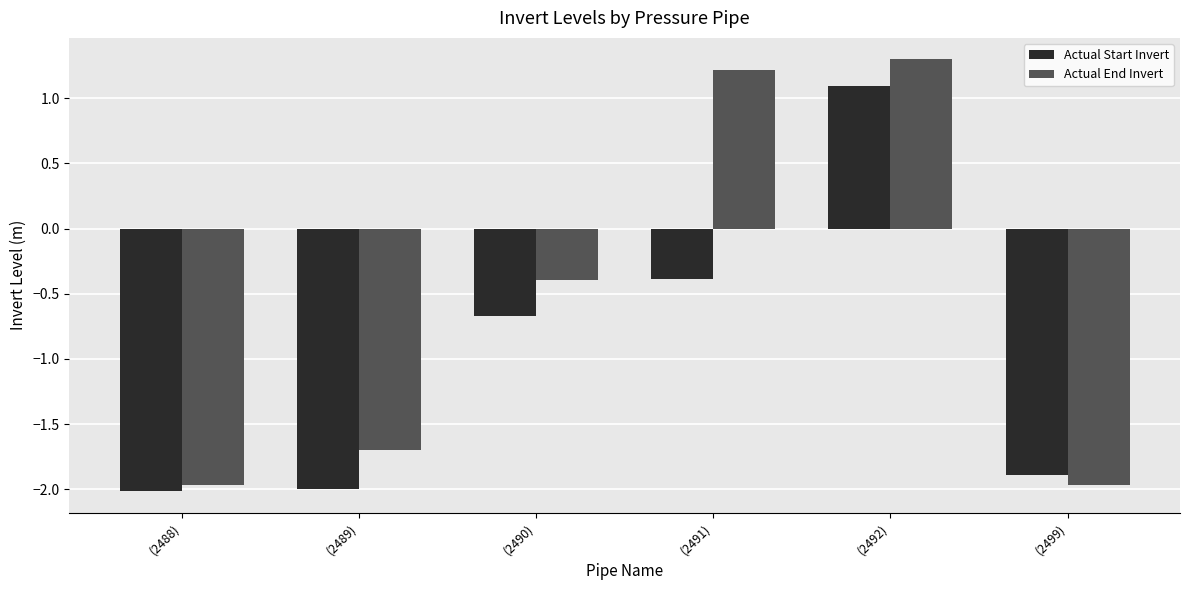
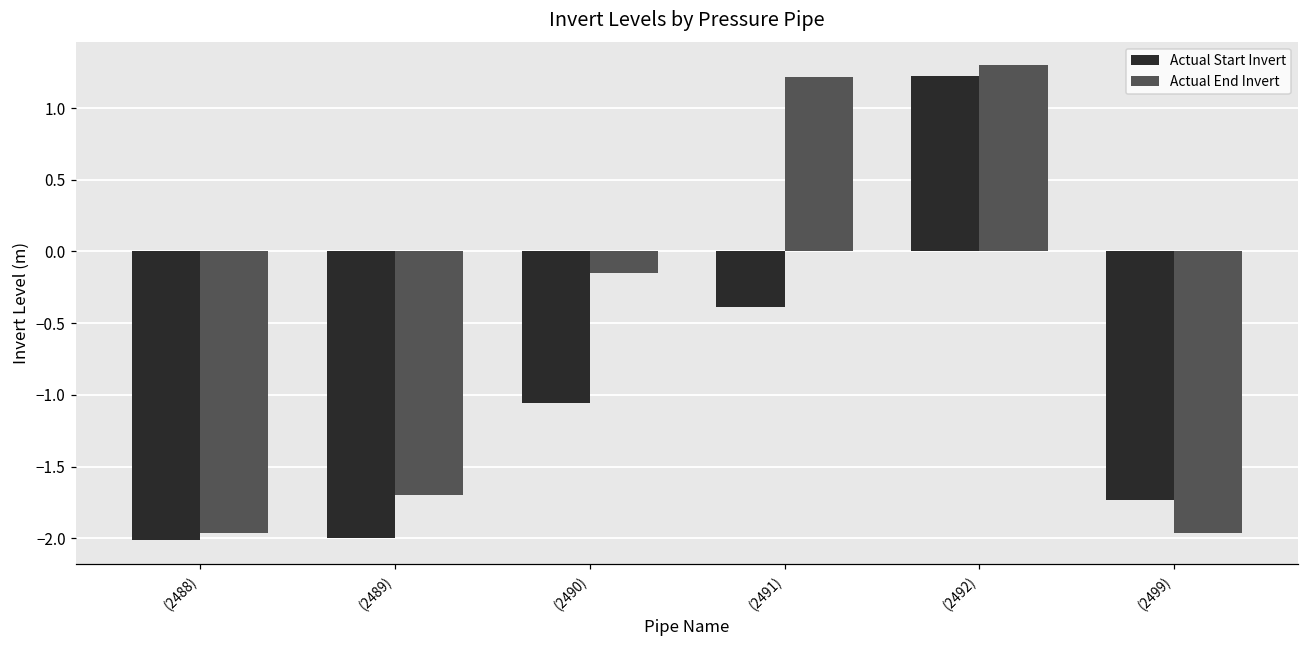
Actual Start Invert, (2490): -0.67 -> -1.06
Actual End Invert, (2490): -0.40 -> -0.15
Actual Start Invert, (2492): 1.10 -> 1.22
Actual Start Invert, (2499): -1.89 -> -1.74
